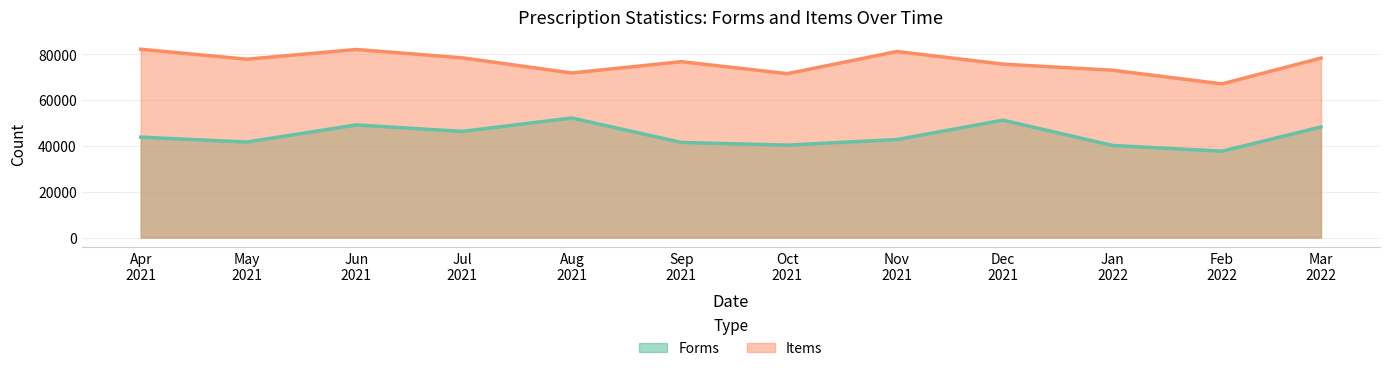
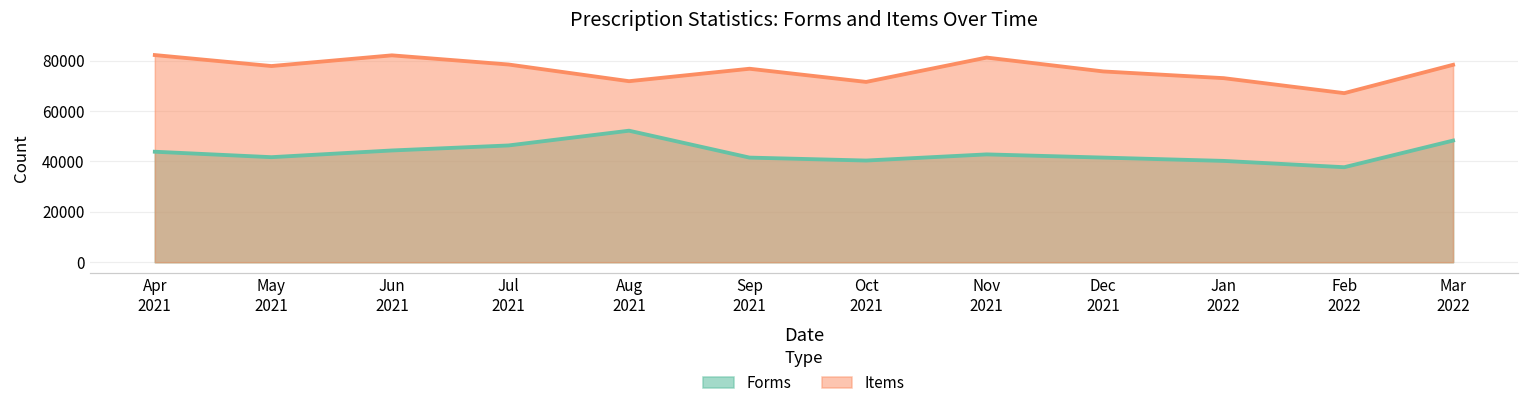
Forms, Jun 2021: 49000 -> 44000
Forms, Dec 2021: 51000 -> 42000
